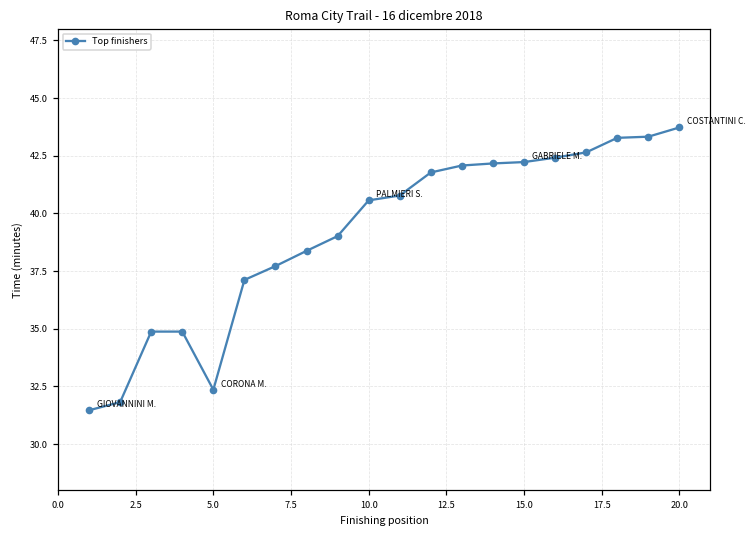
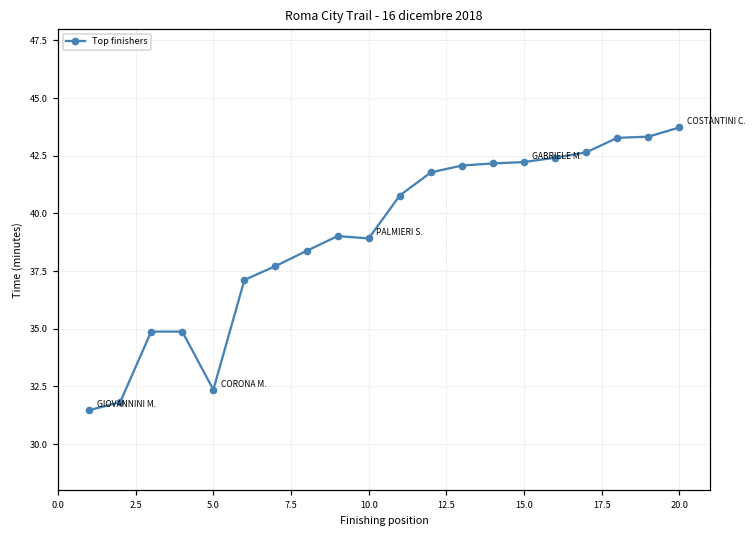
10.0: 40.6 -> 38.9
